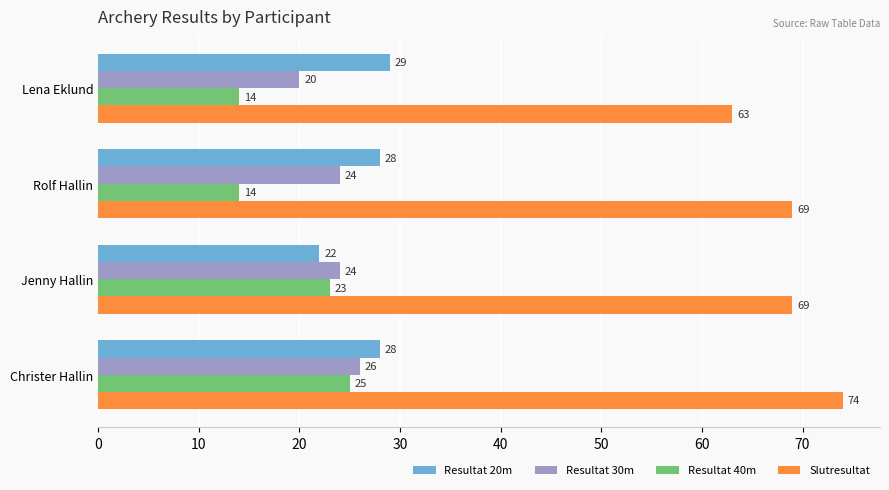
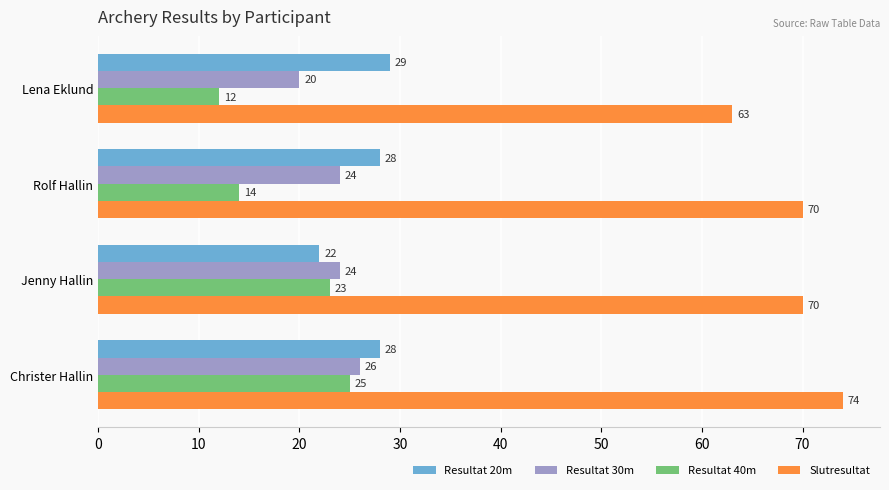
Resultat 40m, Lena Eklund: 14 -> 12
Slutresultat, Rolf Hallin: 69 -> 70
Slutresultat, Jenny Hallin: 69 -> 70
